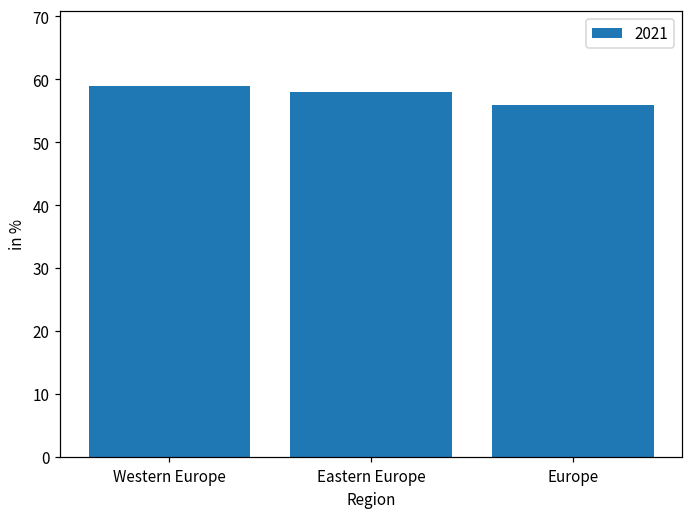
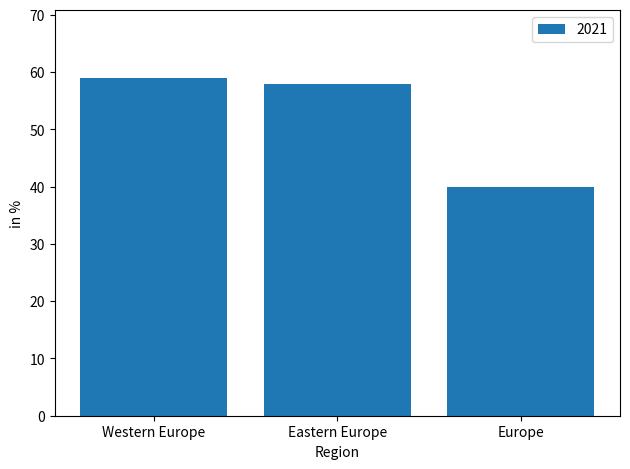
Europe: 56 -> 40
